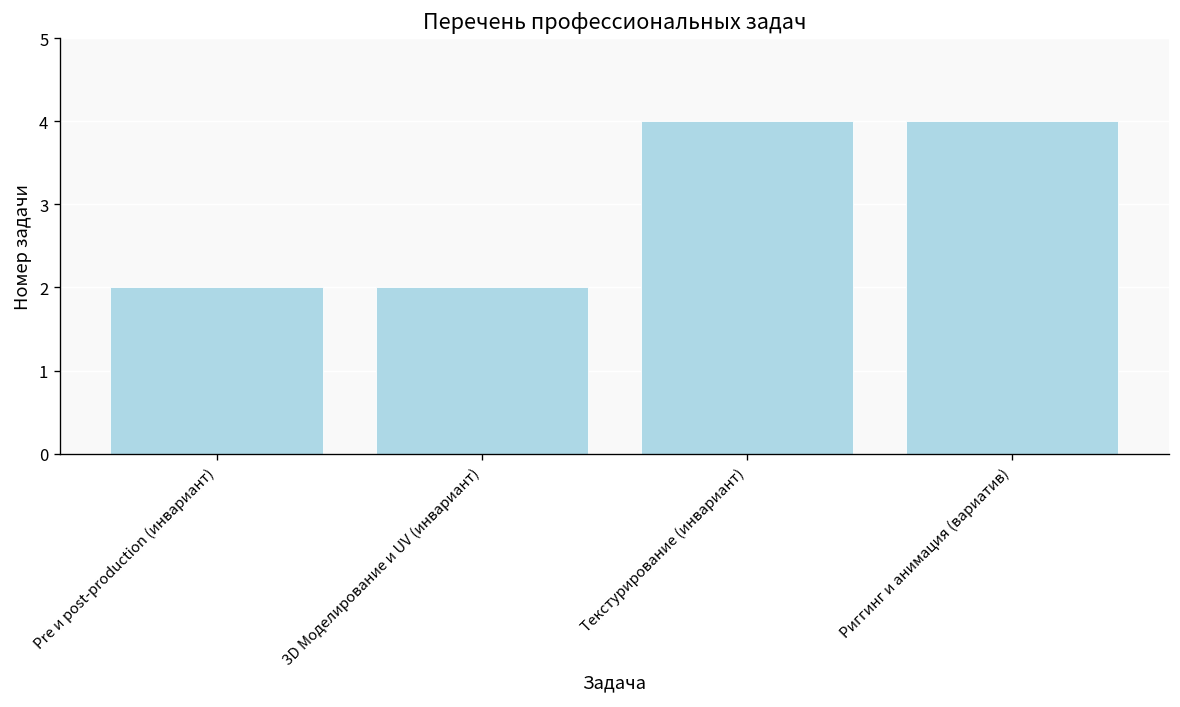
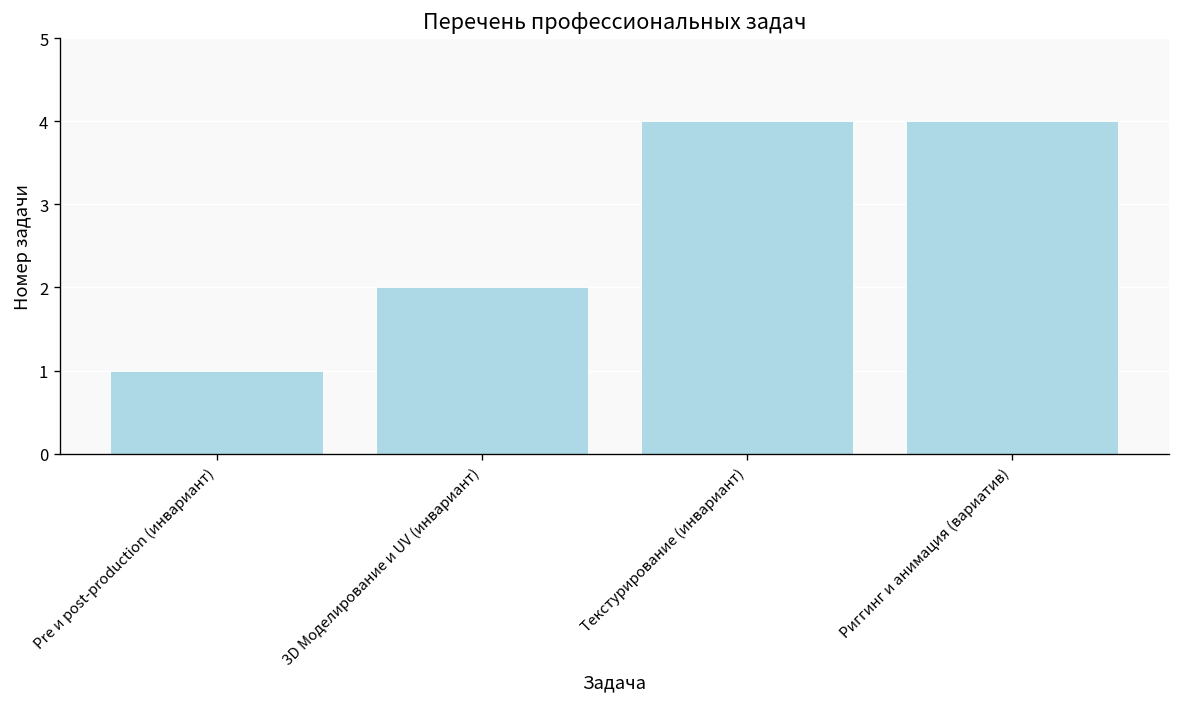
Pre и post-production (инвариант): 2 -> 1
